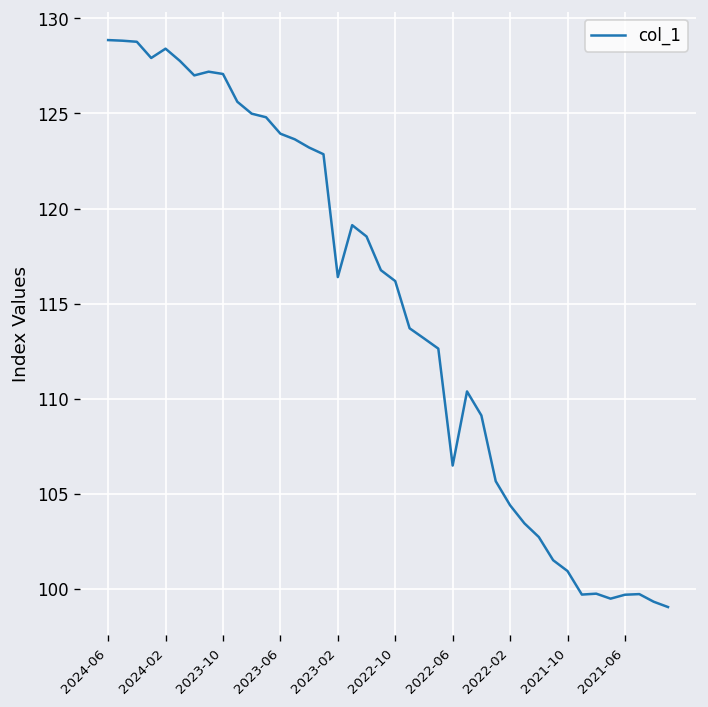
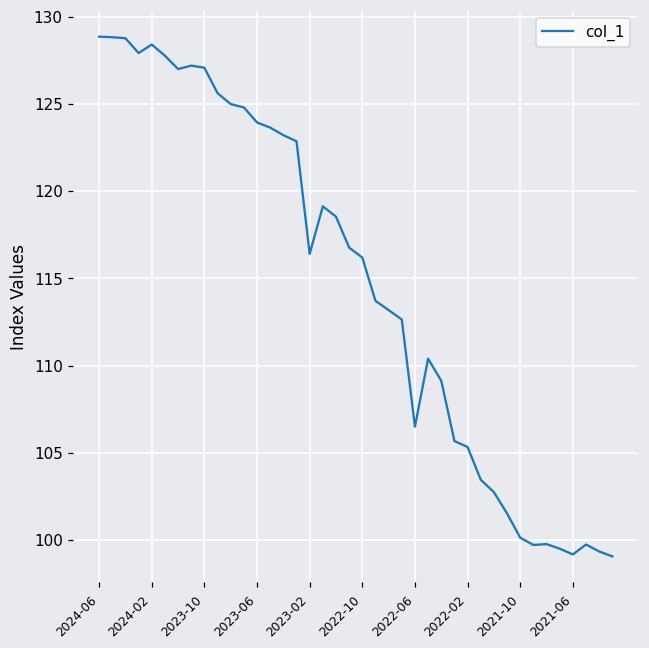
2022-02: 104.4 -> 105.3
2021-10: 100.9 -> 100.1
2021-06: 99.7 -> 99.2
